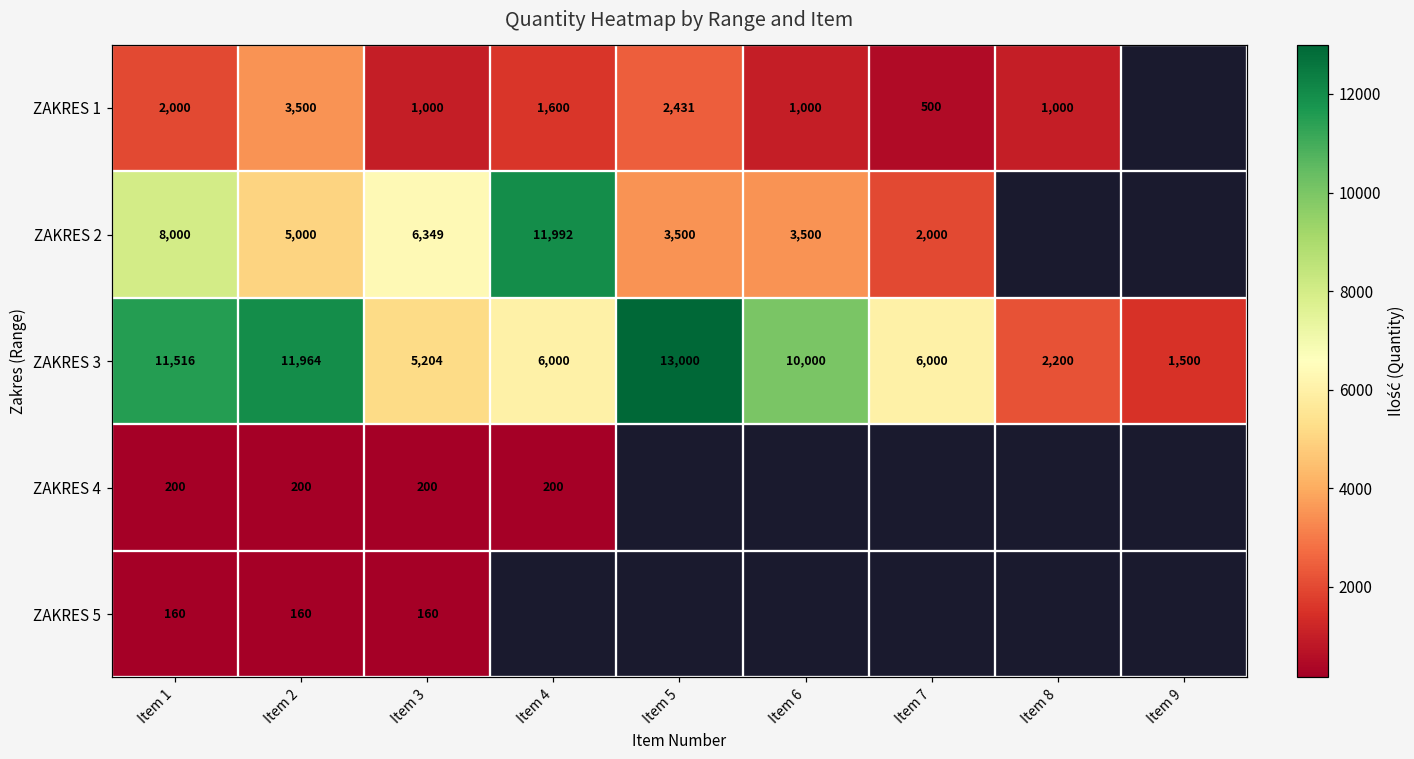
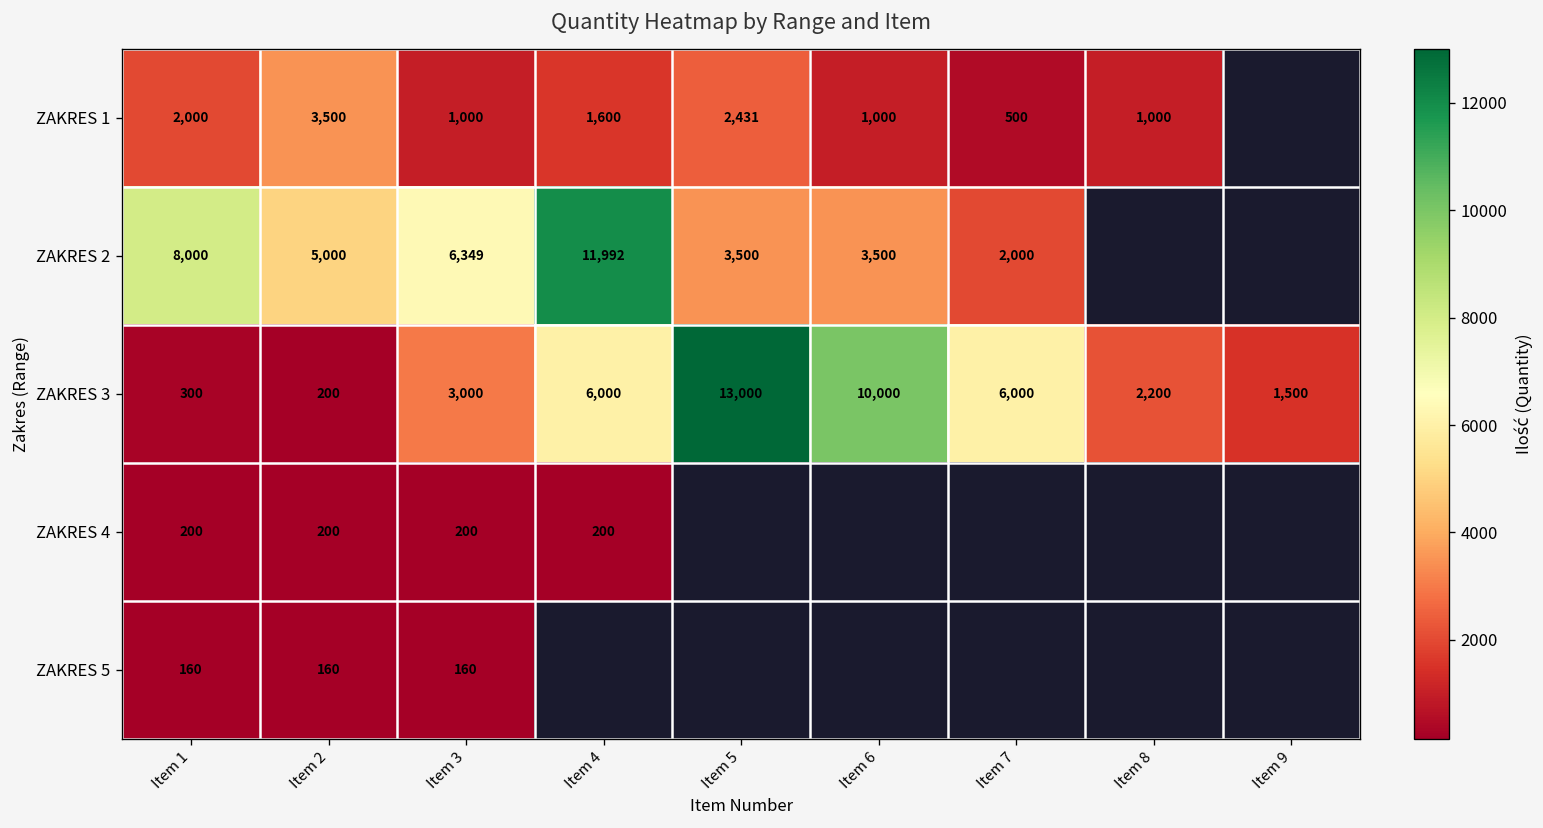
ZAKRES 3, Item 1: 11,516 -> 300
ZAKRES 3, Item 2: 11,964 -> 200
ZAKRES 3, Item 3: 5,204 -> 3,000
